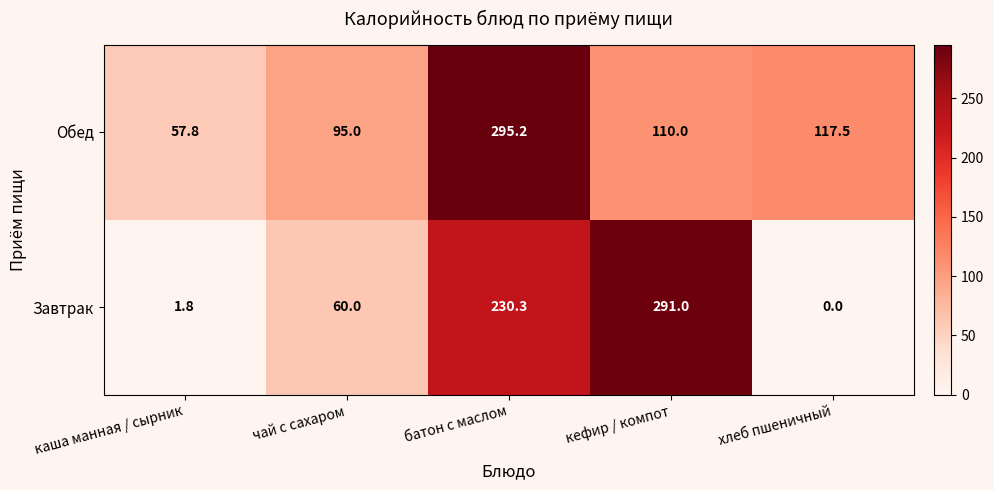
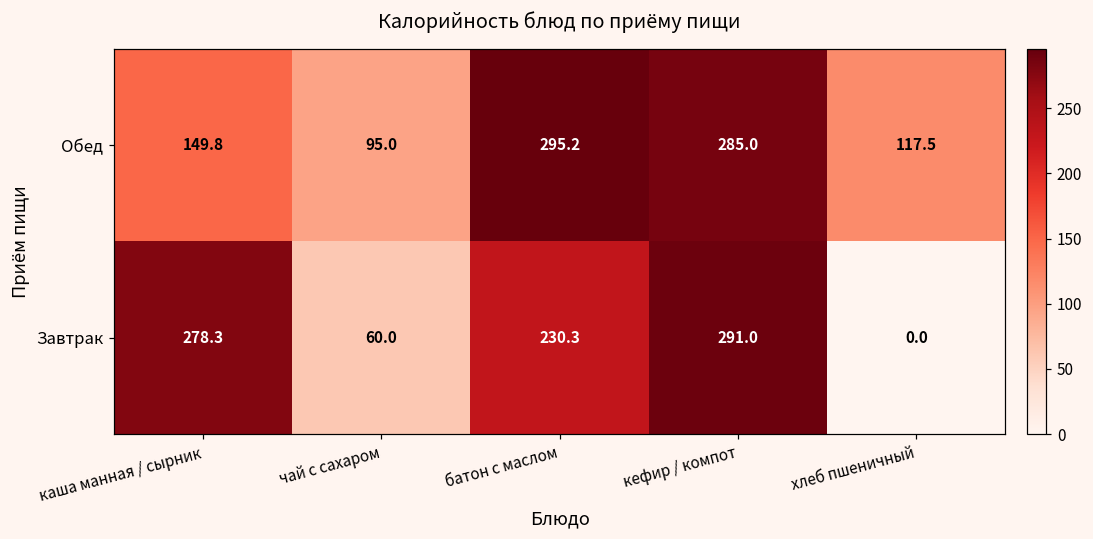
Обед, каша манная / сырник: 57.8 -> 149.8
Обед, кефир / компот: 110.0 -> 285.0
Завтрак, каша манная / сырник: 1.8 -> 278.3
